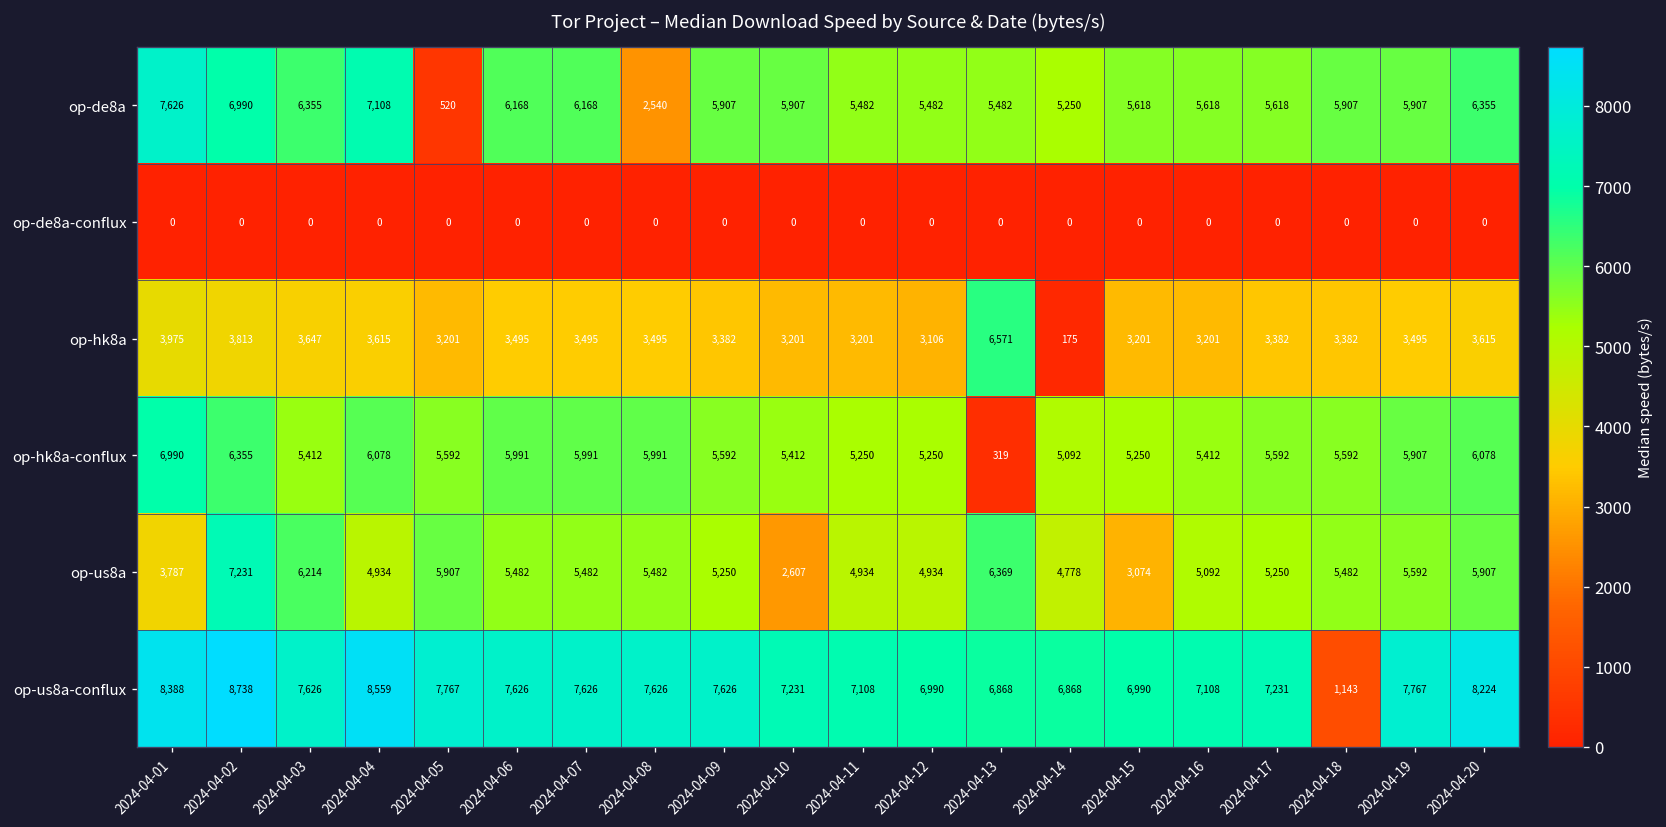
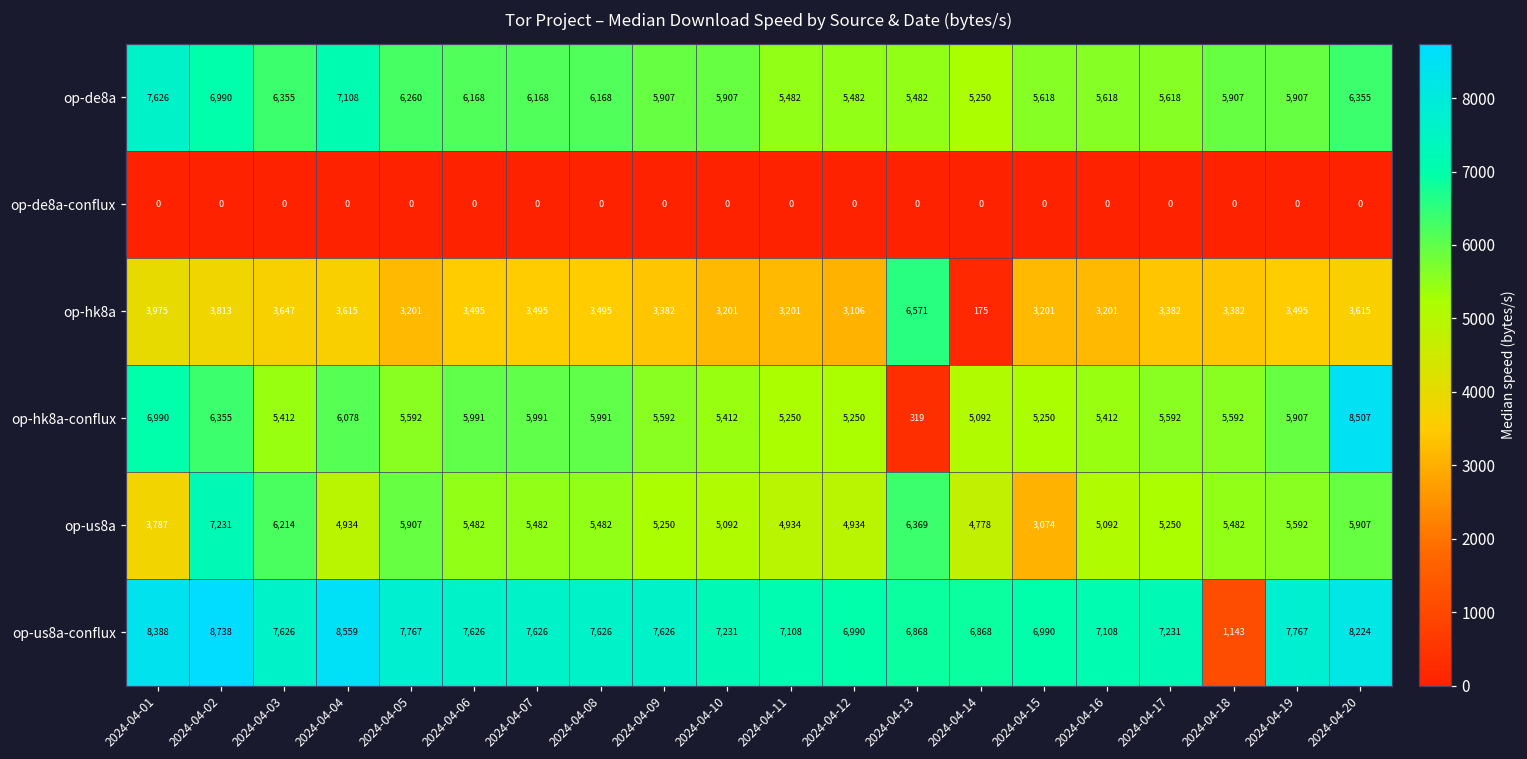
op-de8a, 2024-04-05: 520 -> 6,260
op-de8a, 2024-04-08: 2,540 -> 6,168
op-hk8a-conflux, 2024-04-20: 6,078 -> 8,507
op-us8a, 2024-04-10: 2,607 -> 5,092
